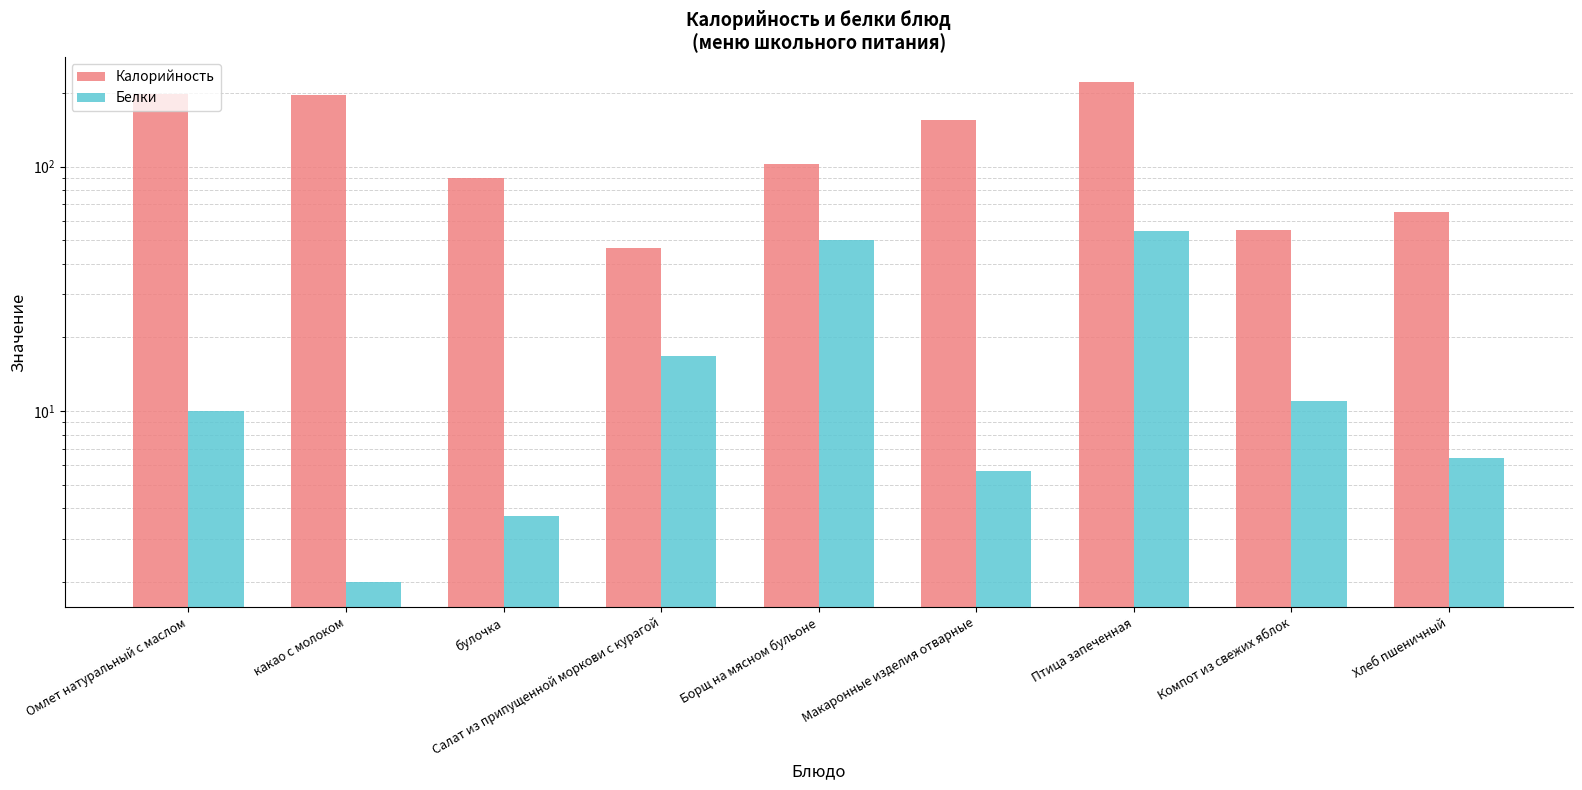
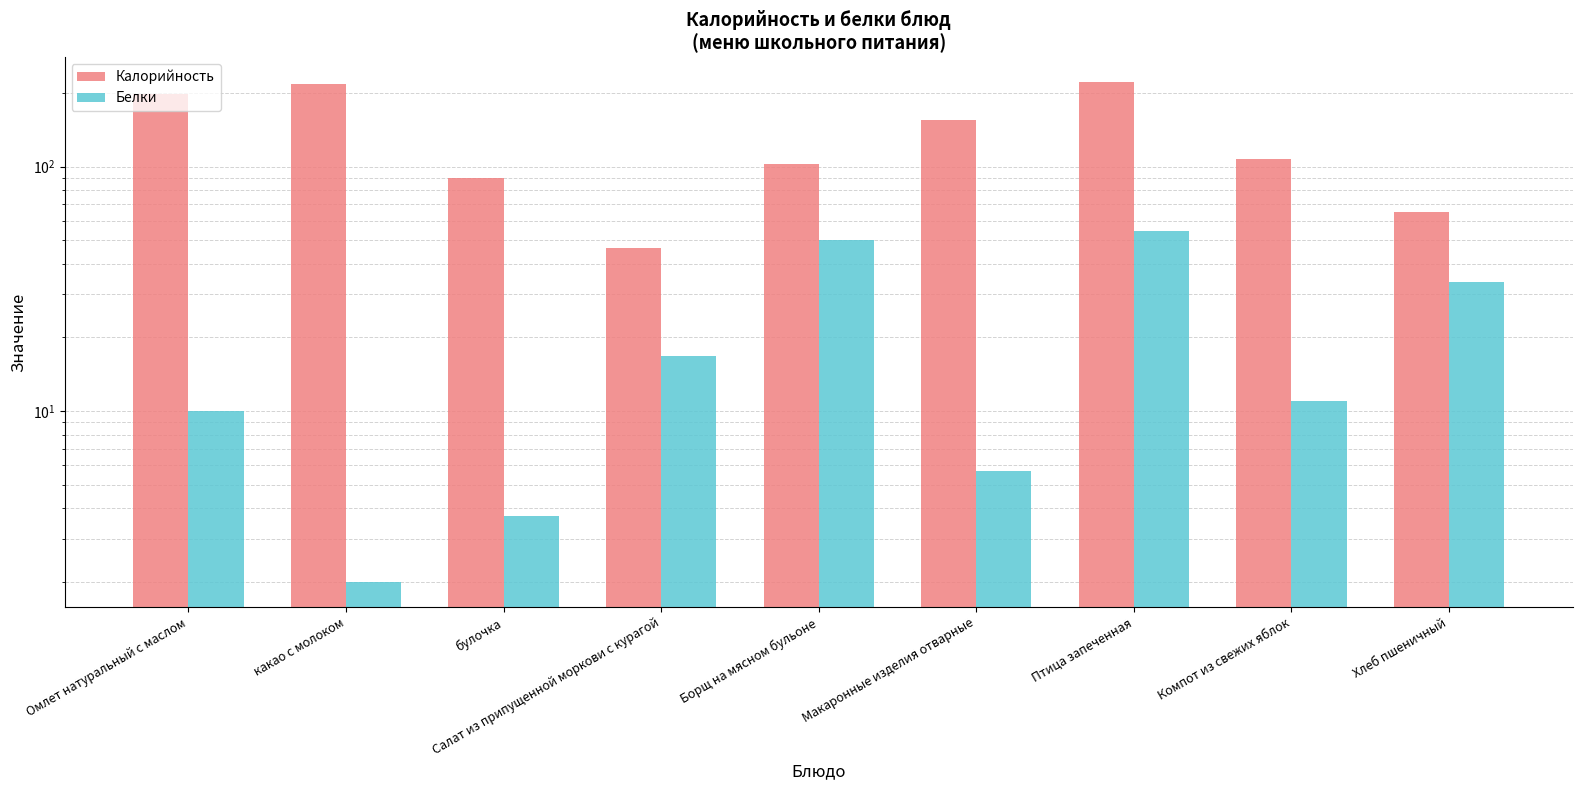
Калорийность, какао с молоком: 200 -> 220
Калорийность, Компот из свежих яблок: 55 -> 110
Белки, Хлеб пшеничный: 6.4 -> 34
